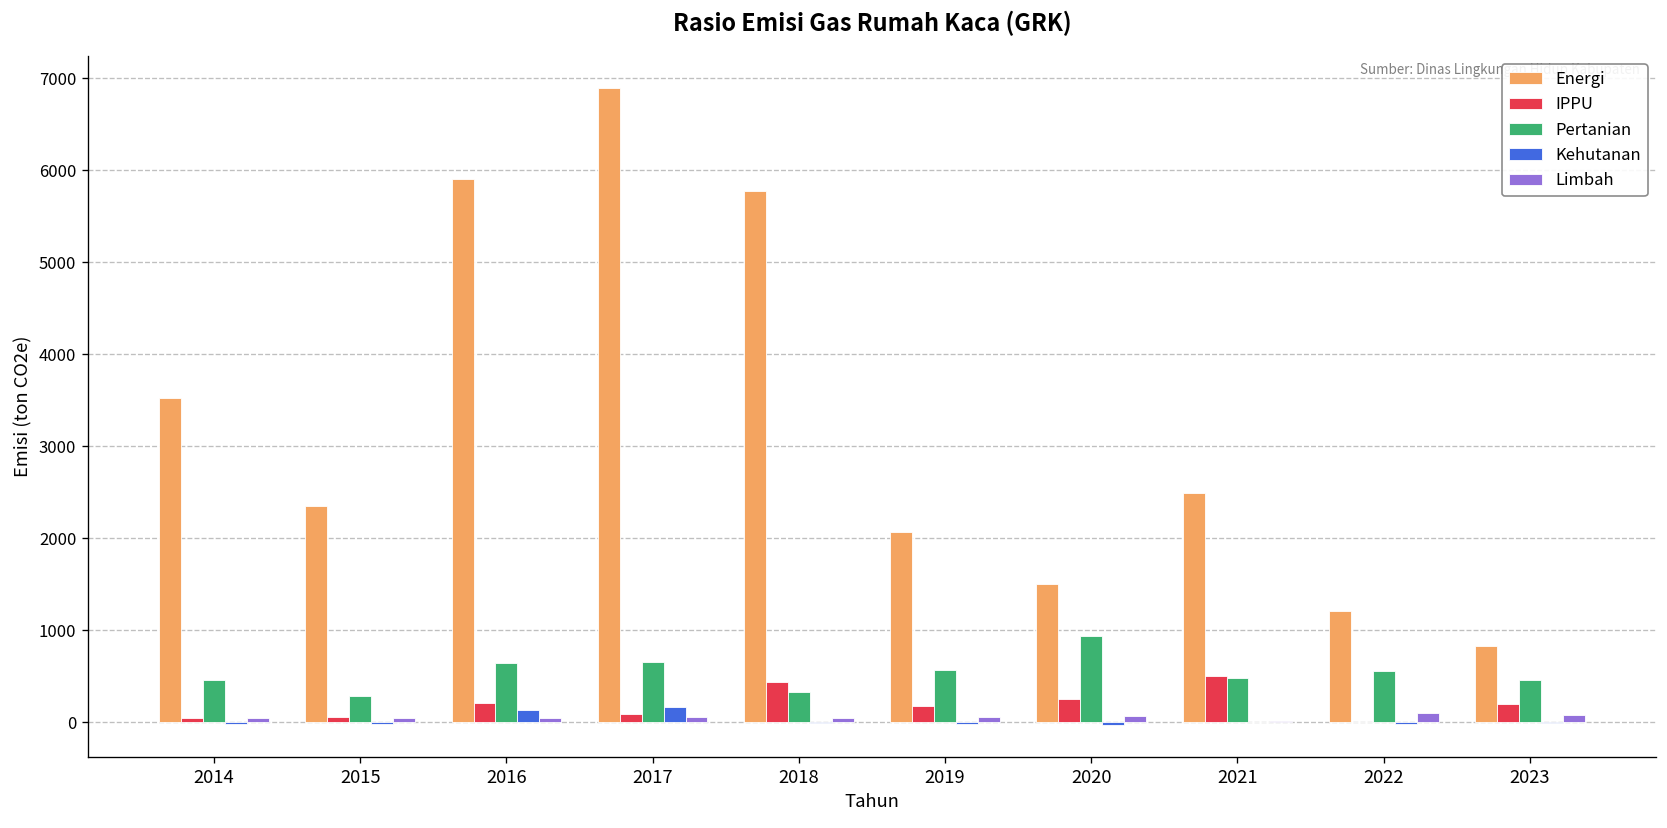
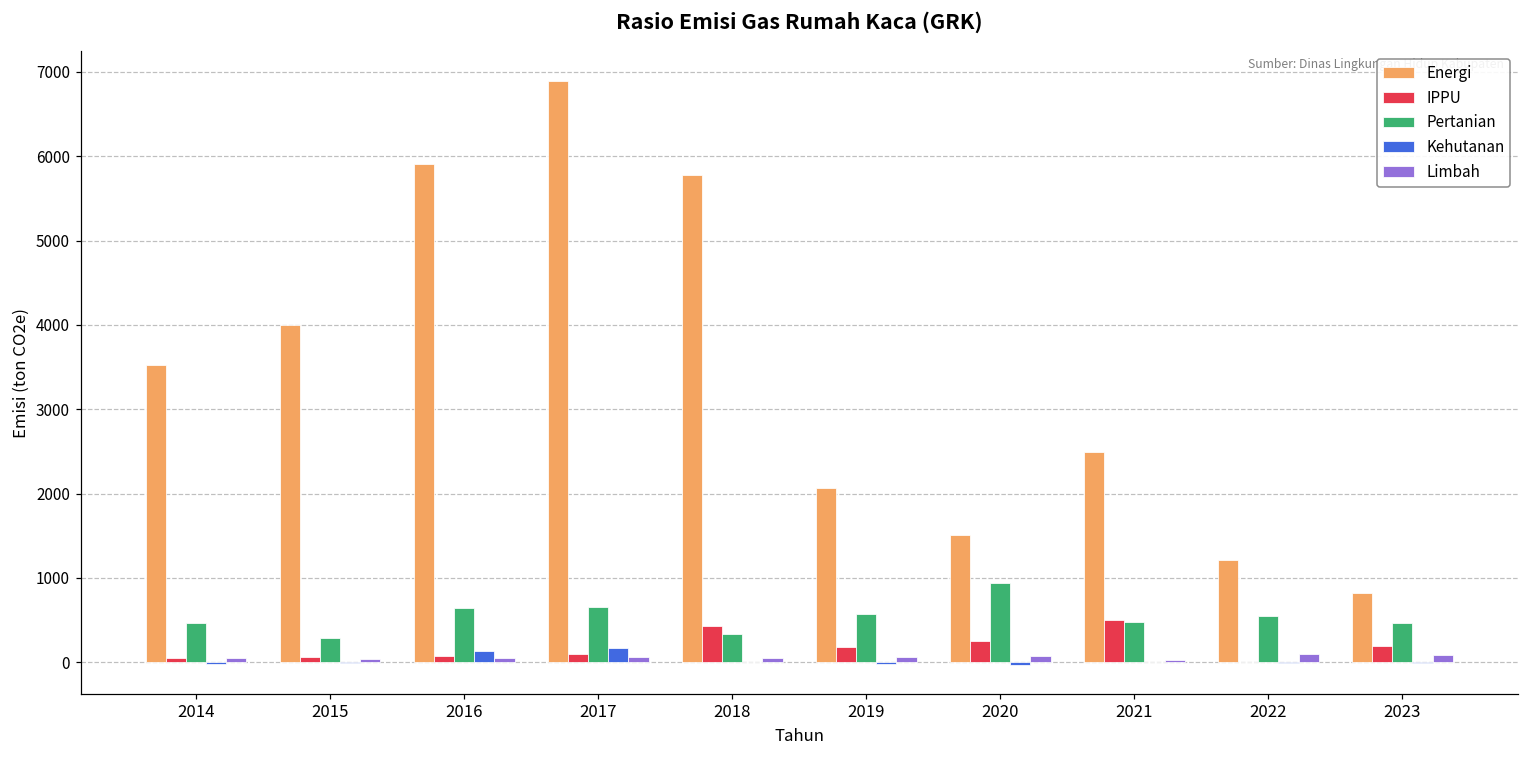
Energi, 2015: 2400 -> 4000
IPPU, 2016: 200 -> 100
